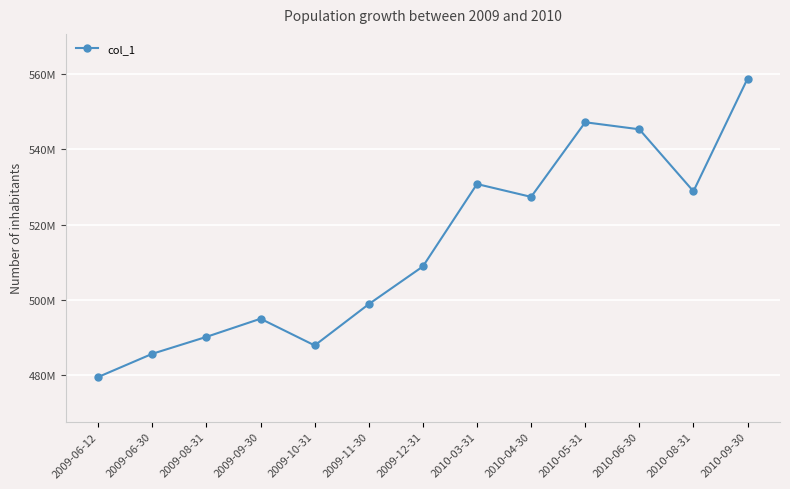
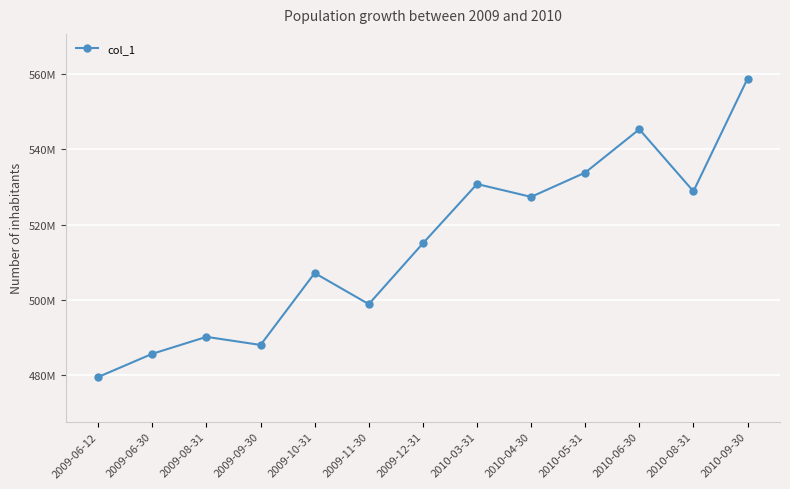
2009-09-30: 495000000 -> 488000000
2009-10-31: 488000000 -> 507000000
2009-12-31: 509000000 -> 515000000
2010-05-31: 547000000 -> 534000000
